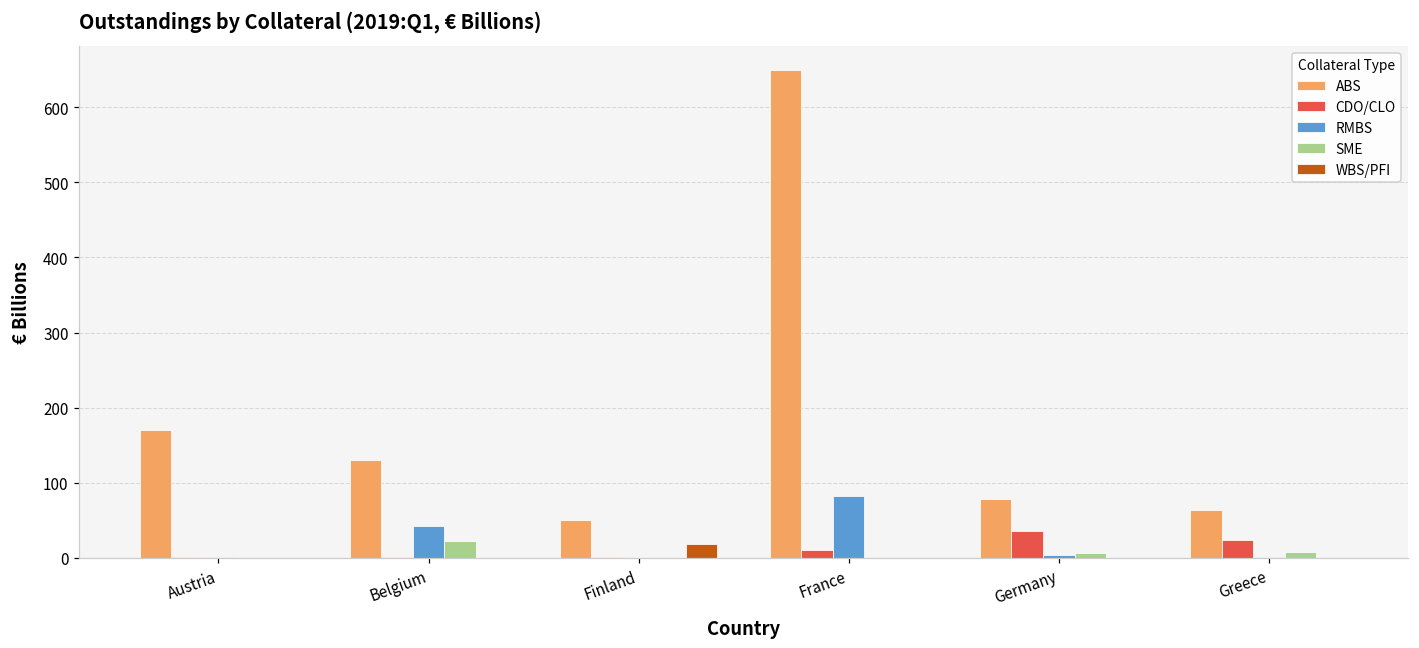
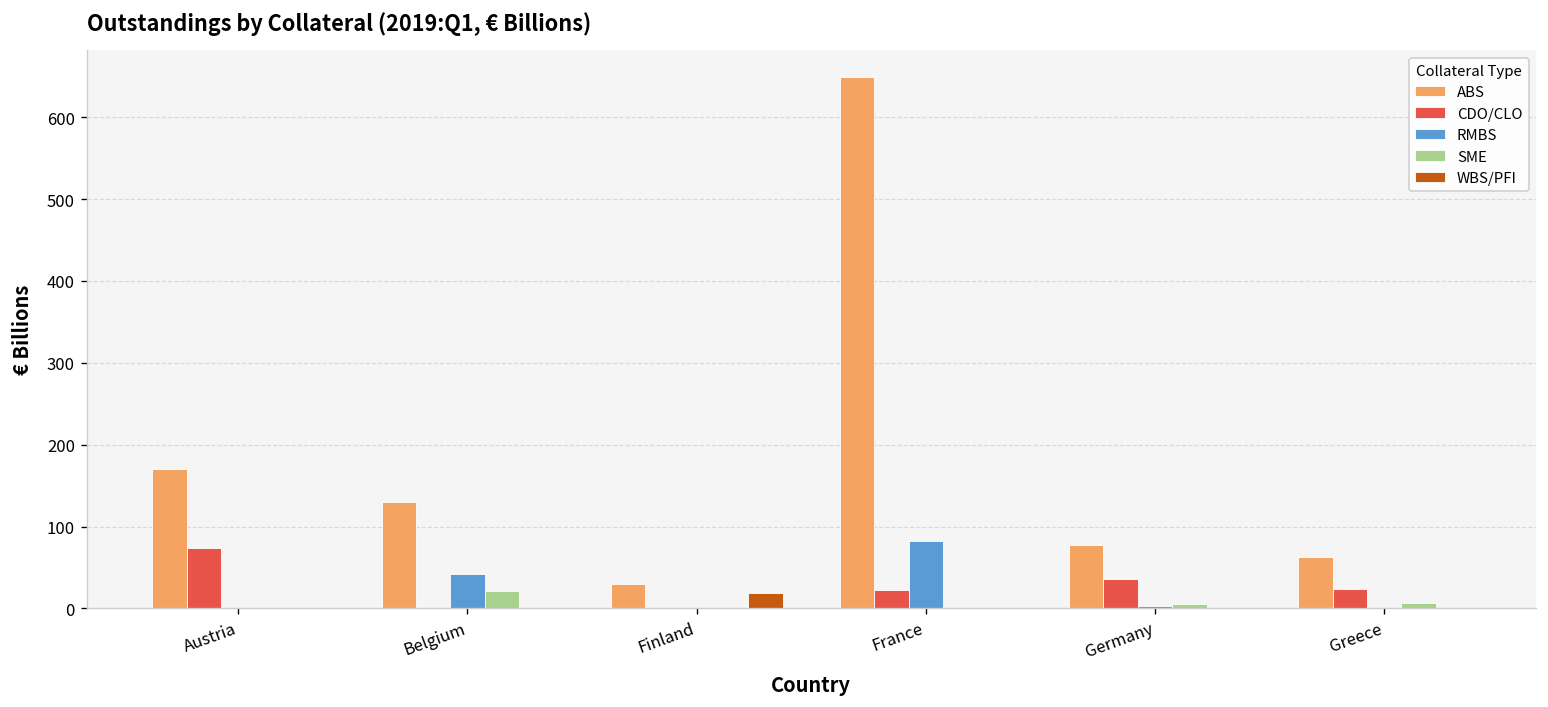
CDO/CLO, Austria: 0 -> 70
ABS, Finland: 50 -> 30
CDO/CLO, France: 10 -> 20
